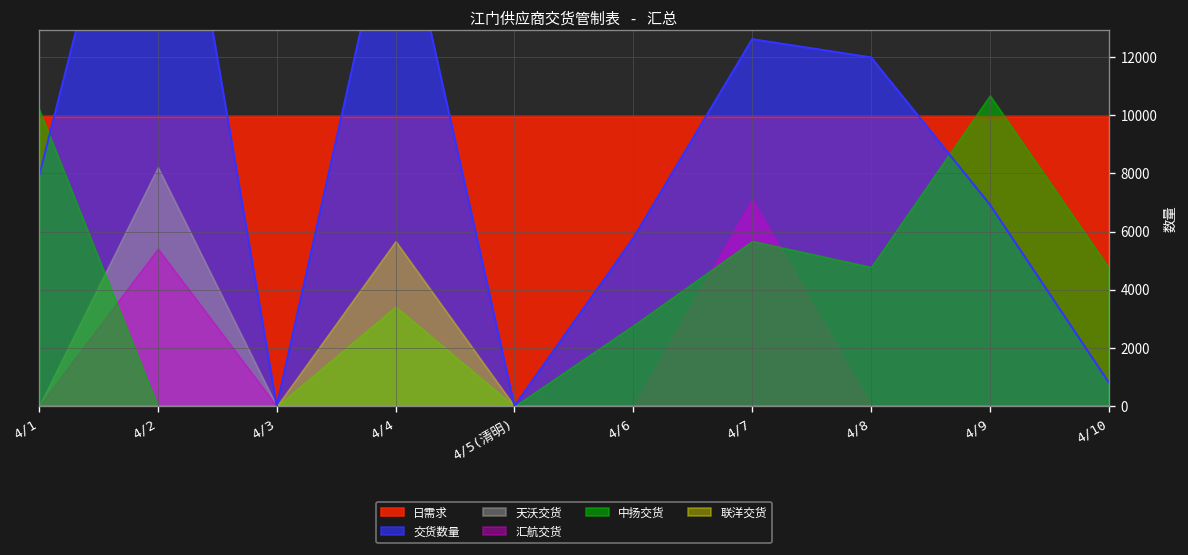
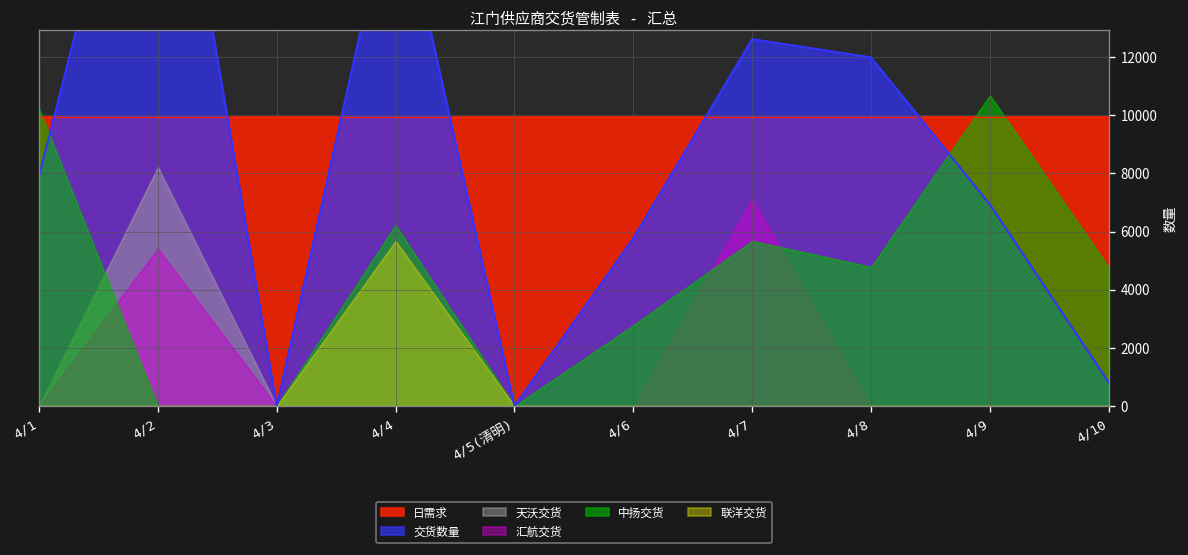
中扬交货, 4/4: 3400 -> 6200
